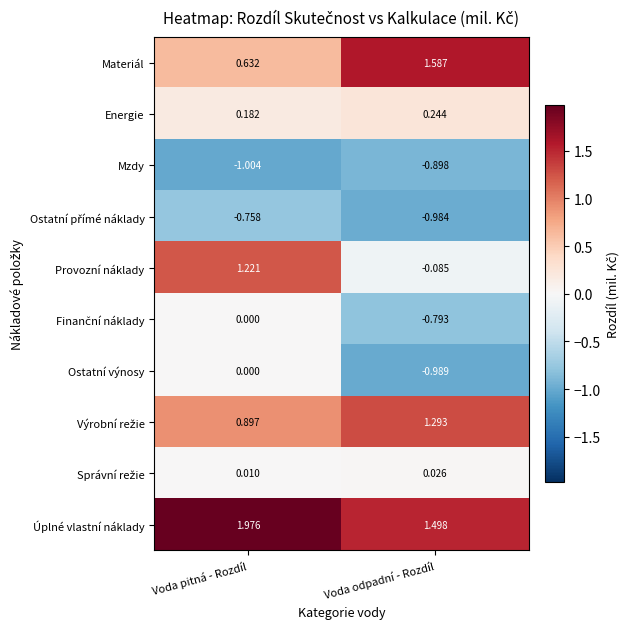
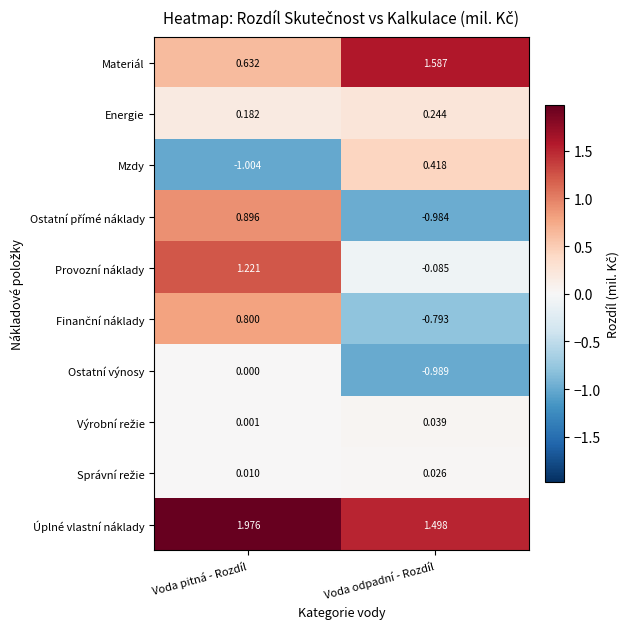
Mzdy, Voda odpadní - Rozdíl: -0.898 -> 0.418
Ostatní přímé náklady, Voda pitná - Rozdíl: -0.758 -> 0.896
Finanční náklady, Voda pitná - Rozdíl: 0.000 -> 0.800
Výrobní režie, Voda pitná - Rozdíl: 0.897 -> 0.001
Výrobní režie, Voda odpadní - Rozdíl: 1.293 -> 0.039
